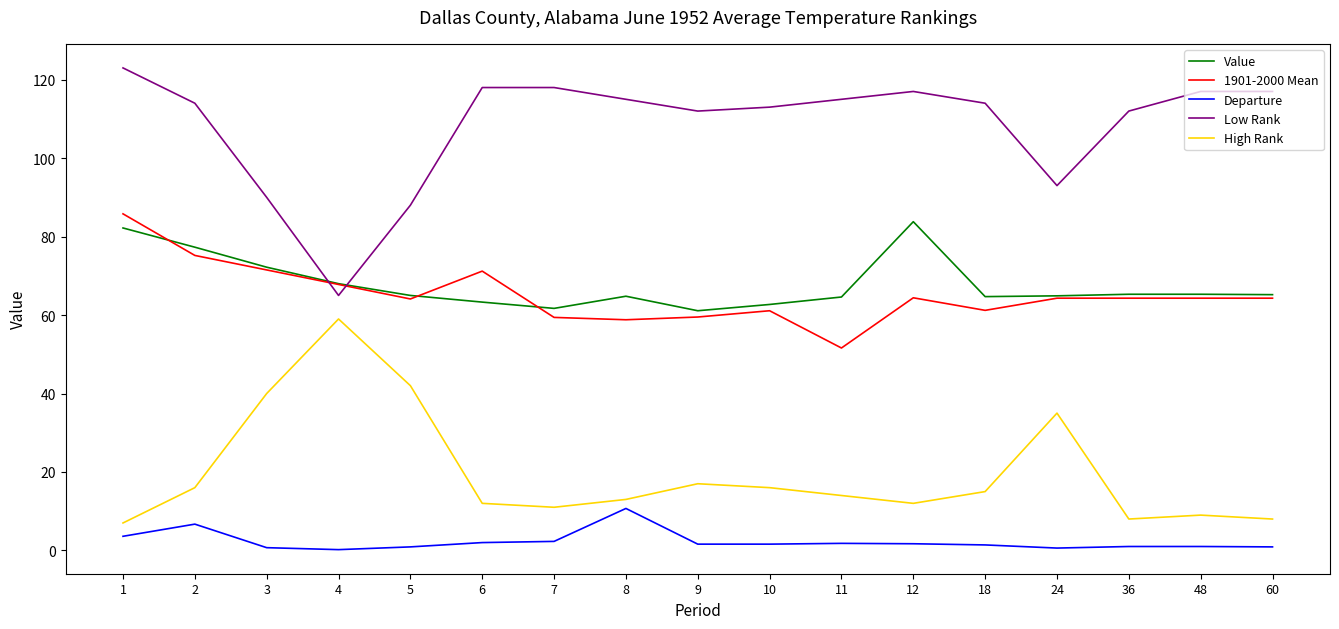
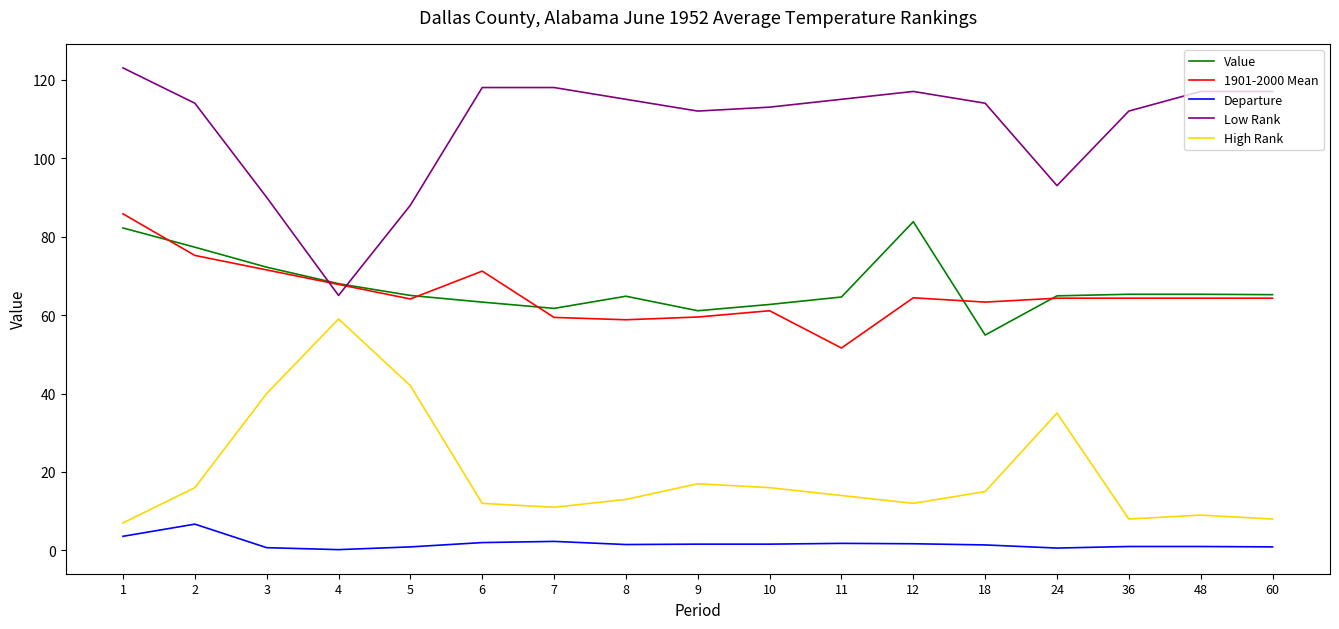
Departure, 8: 11 -> 2
Value, 18: 65 -> 55
1901-2000 Mean, 18: 61 -> 63
